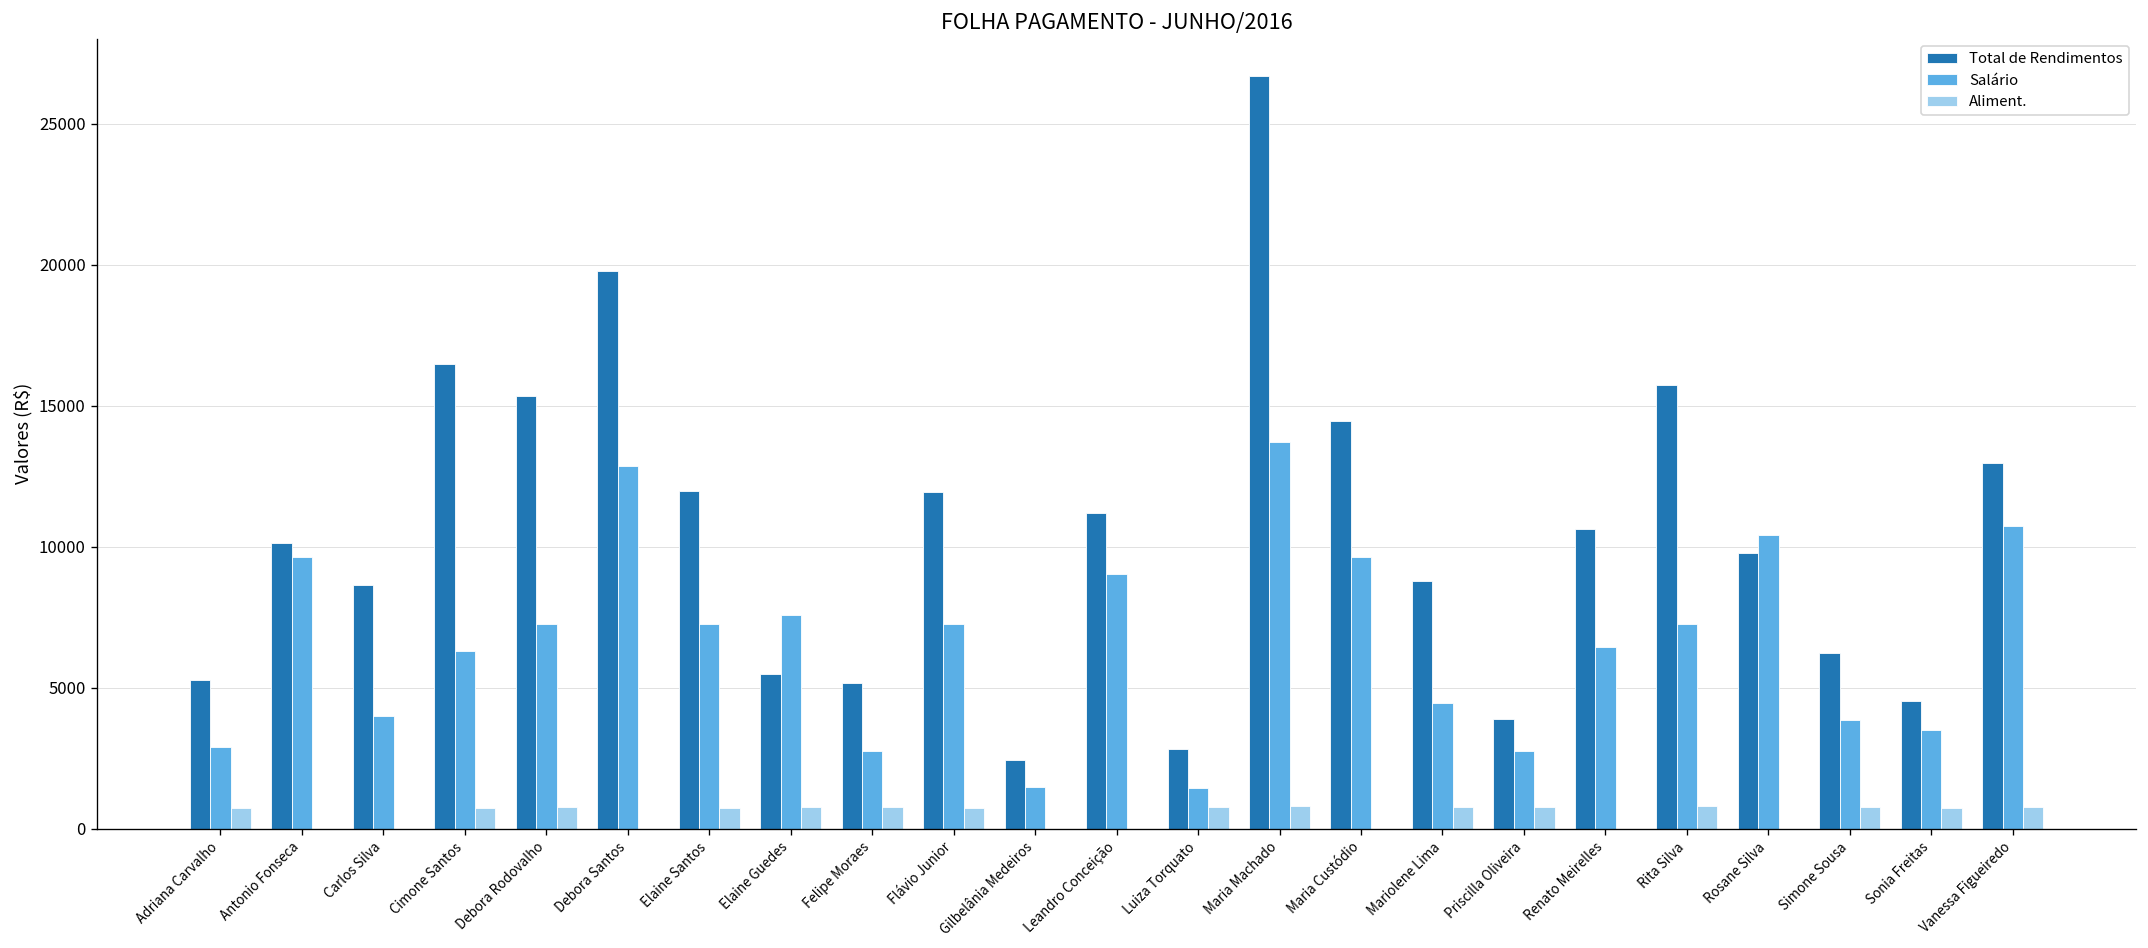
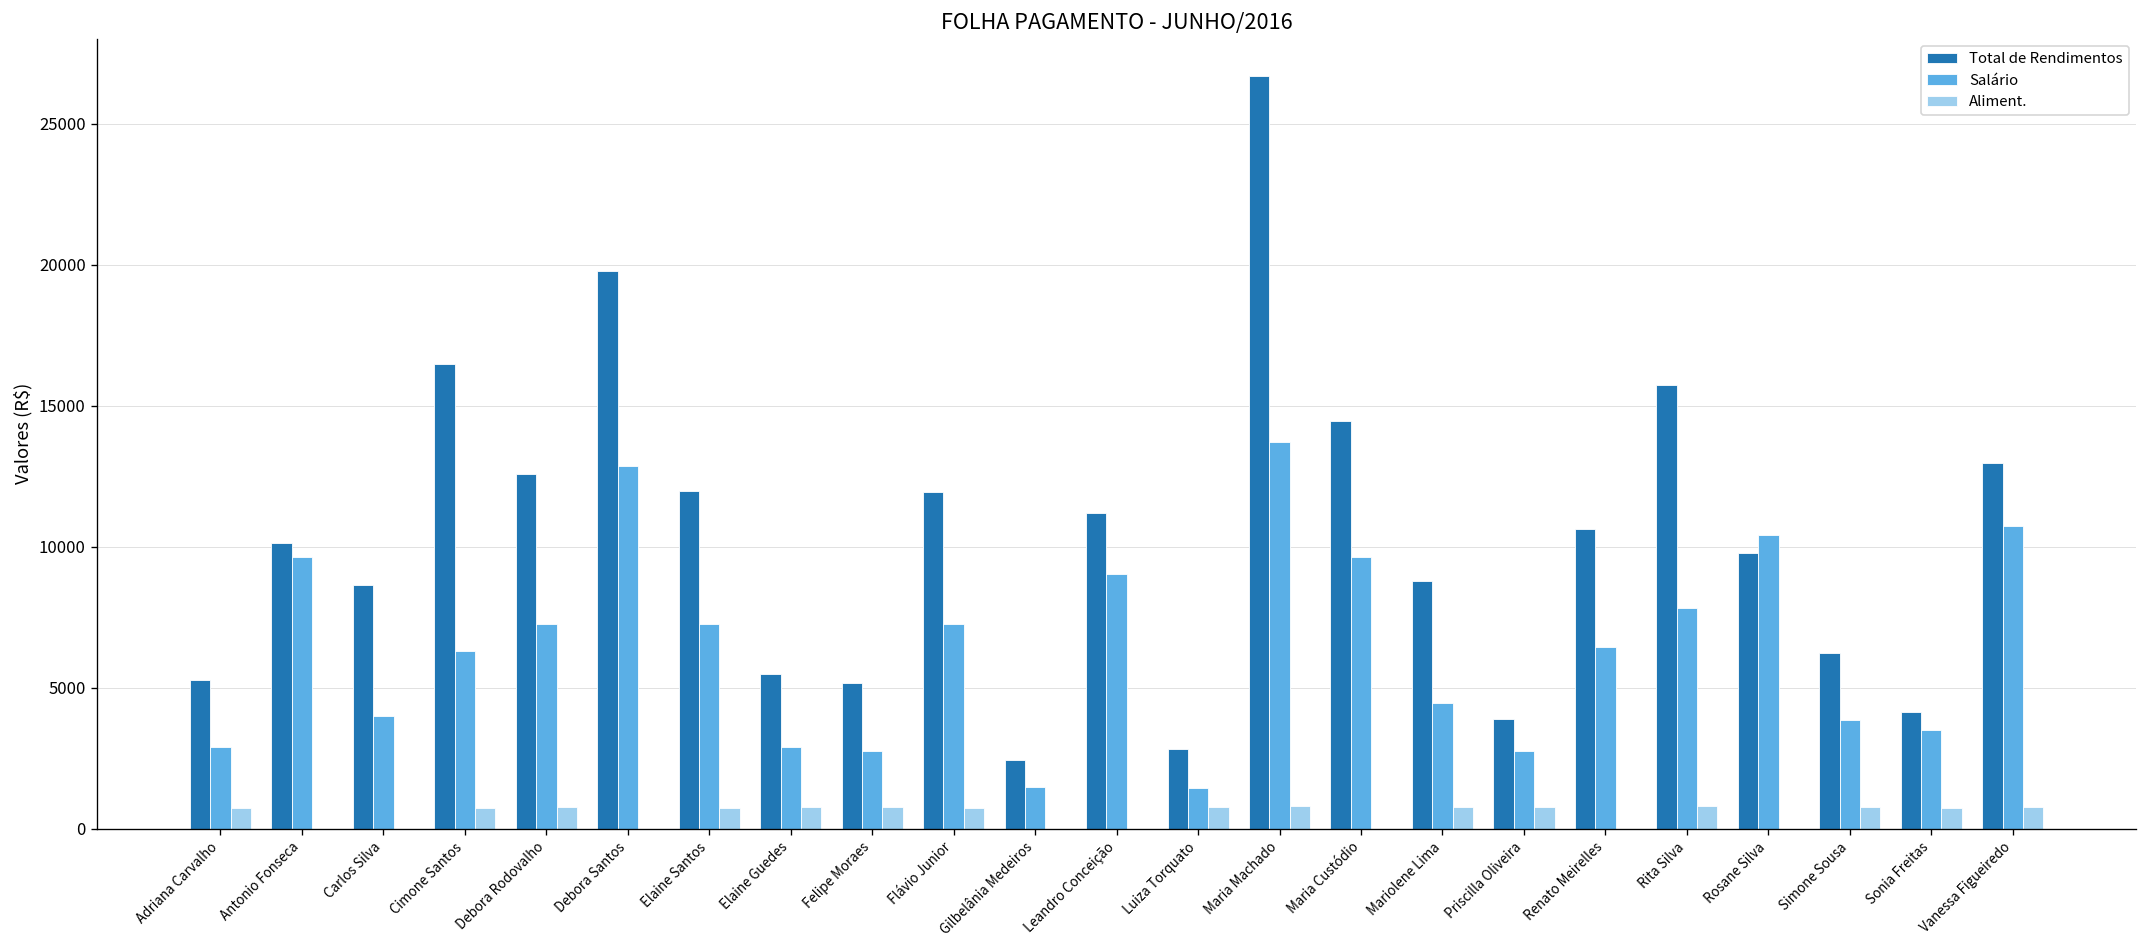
Total de Rendimentos, Debora Rodovalho: 15300 -> 12600
Salário, Elaine Guedes: 7600 -> 2900
Salário, Rita Silva: 7300 -> 7800
Total de Rendimentos, Sonia Freitas: 4500 -> 4100
